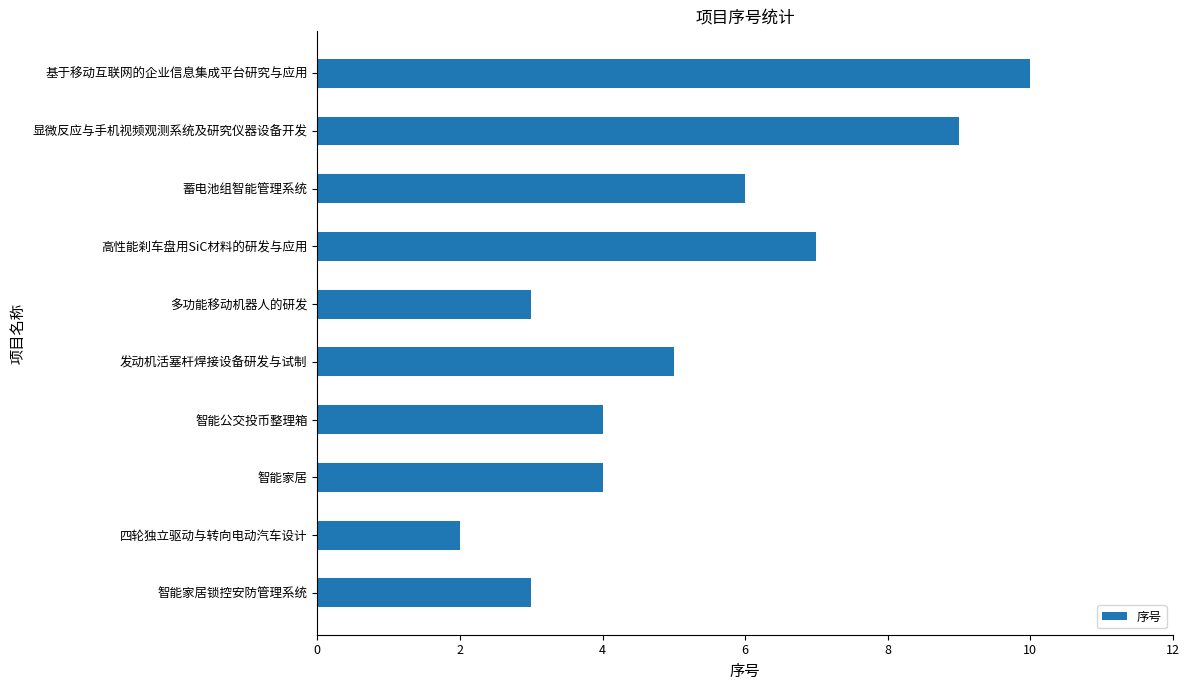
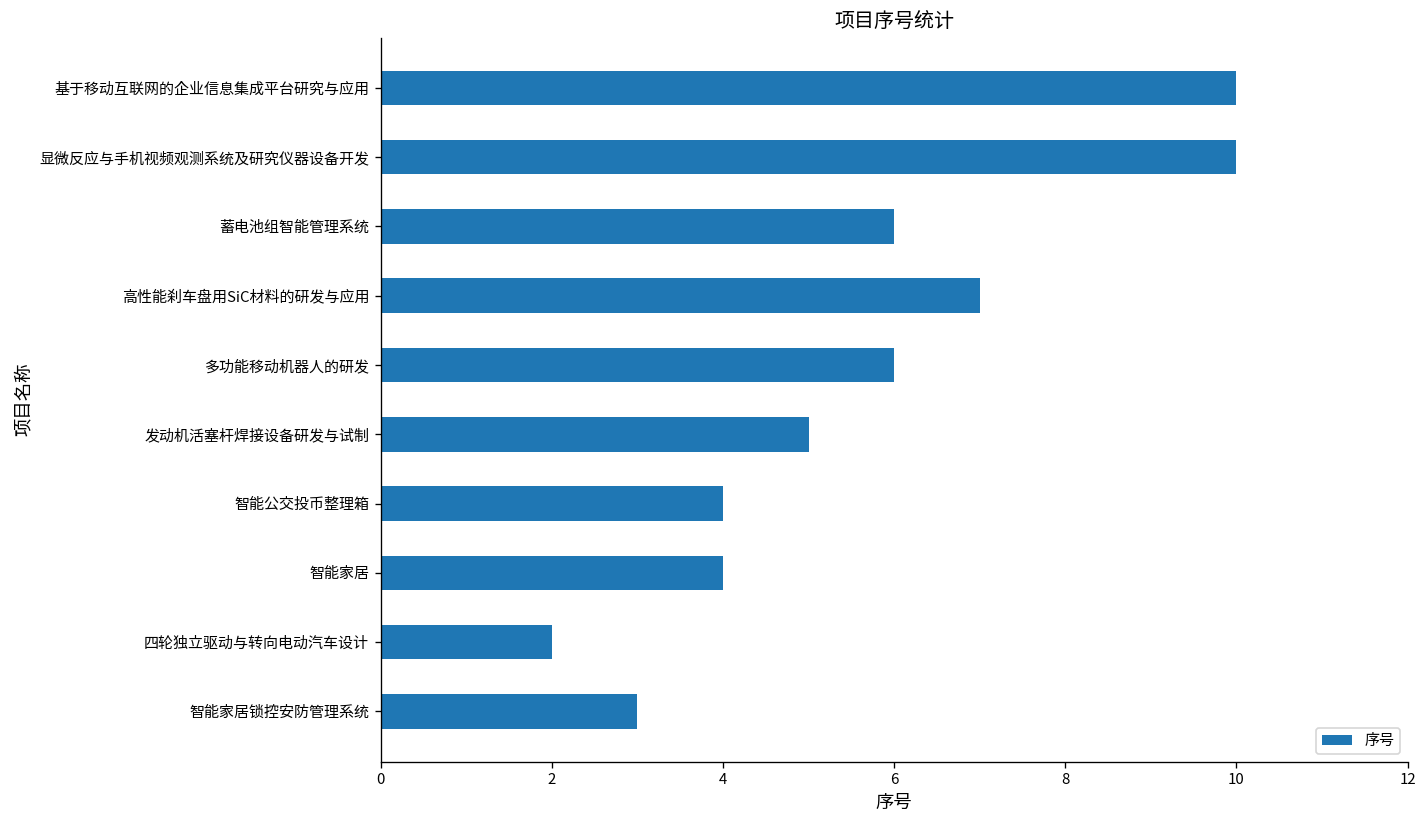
显微反应与手机视频观测系统及研究仪器设备开发: 9 -> 10
多功能移动机器人的研发: 3 -> 6
